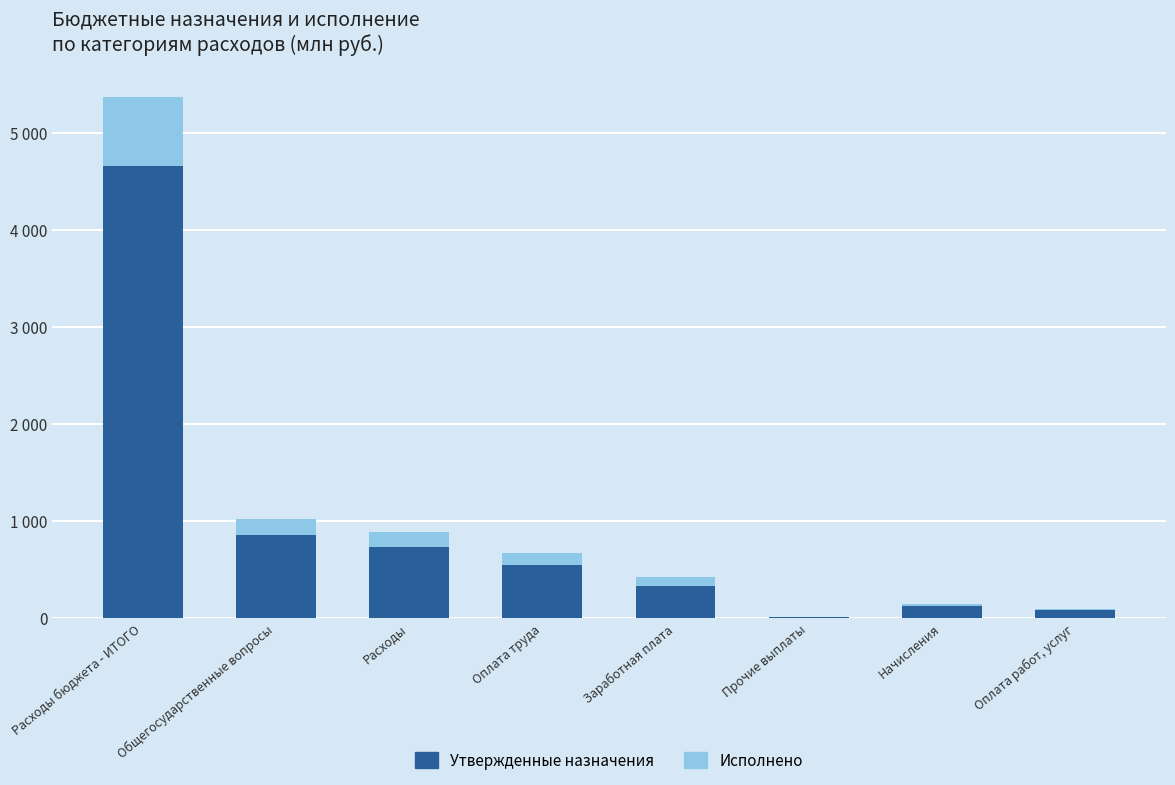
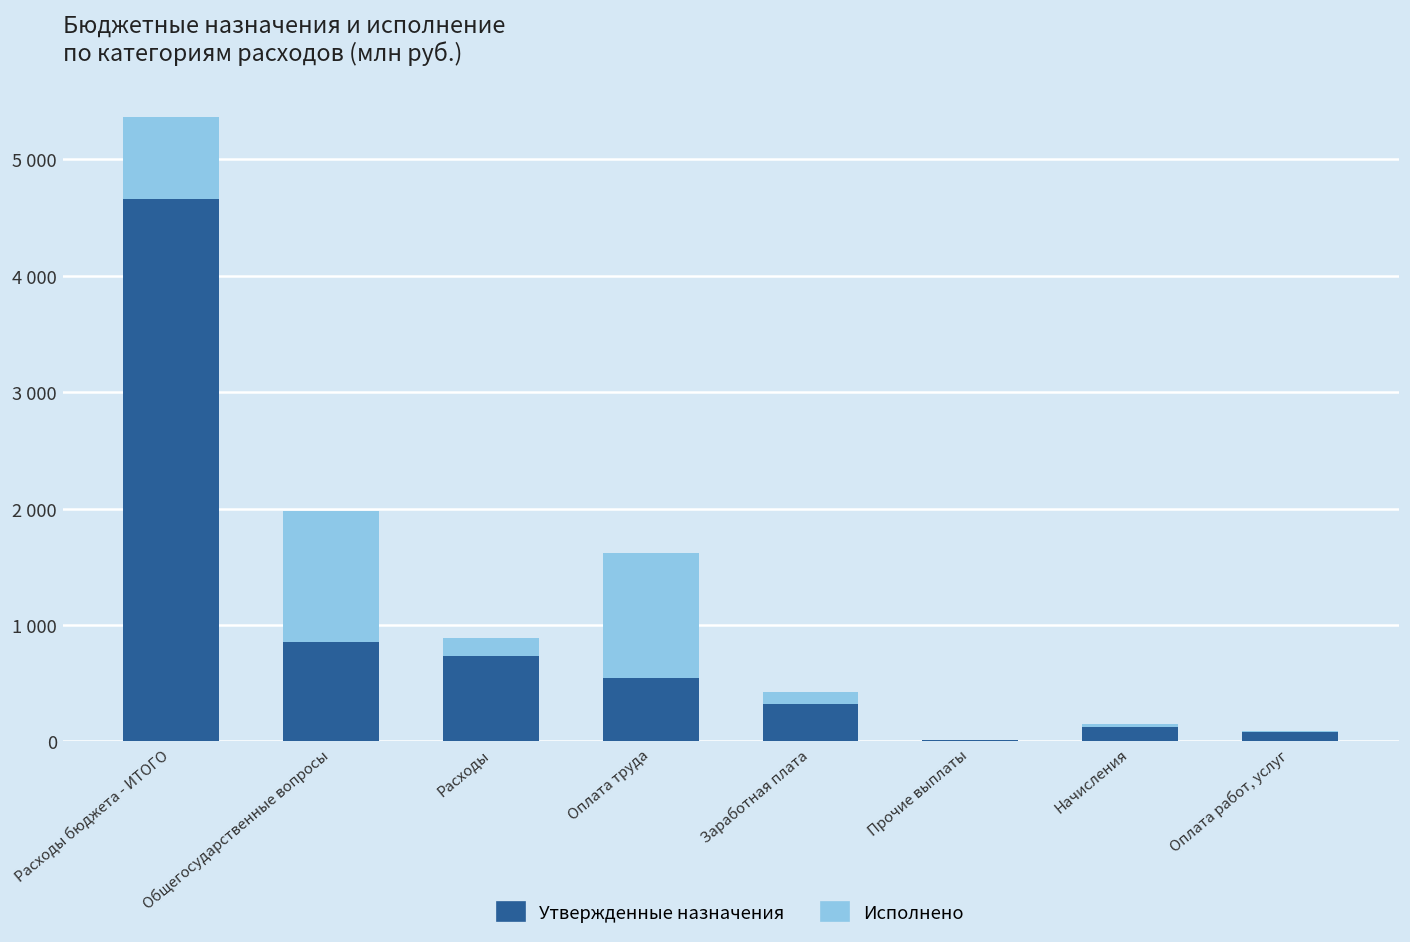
Исполнено, Общегосударственные вопросы: 200 -> 1100
Исполнено, Оплата труда: 100 -> 1100
